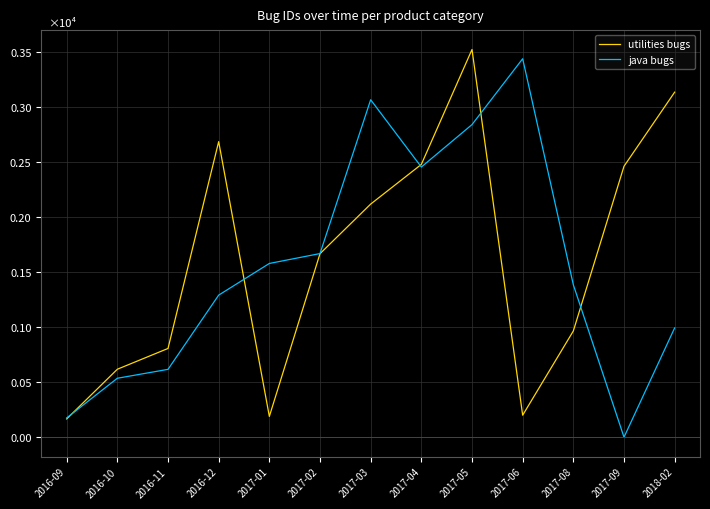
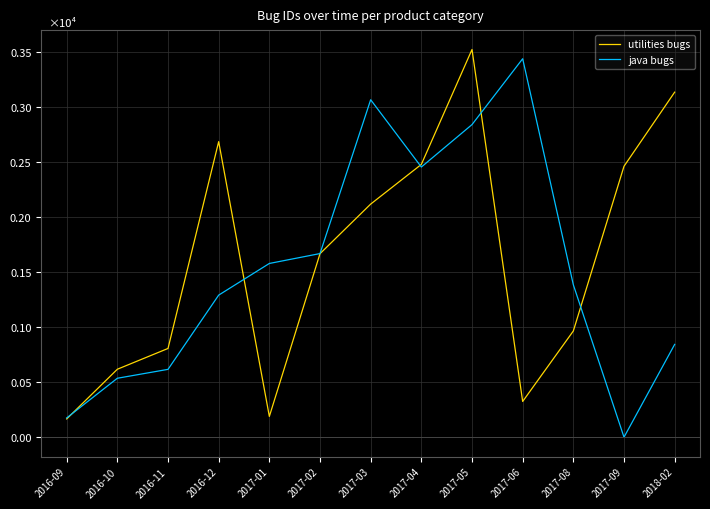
utilities bugs, 2017-06: 0.020 -> 0.033
java bugs, 2018-02: 0.099 -> 0.084
